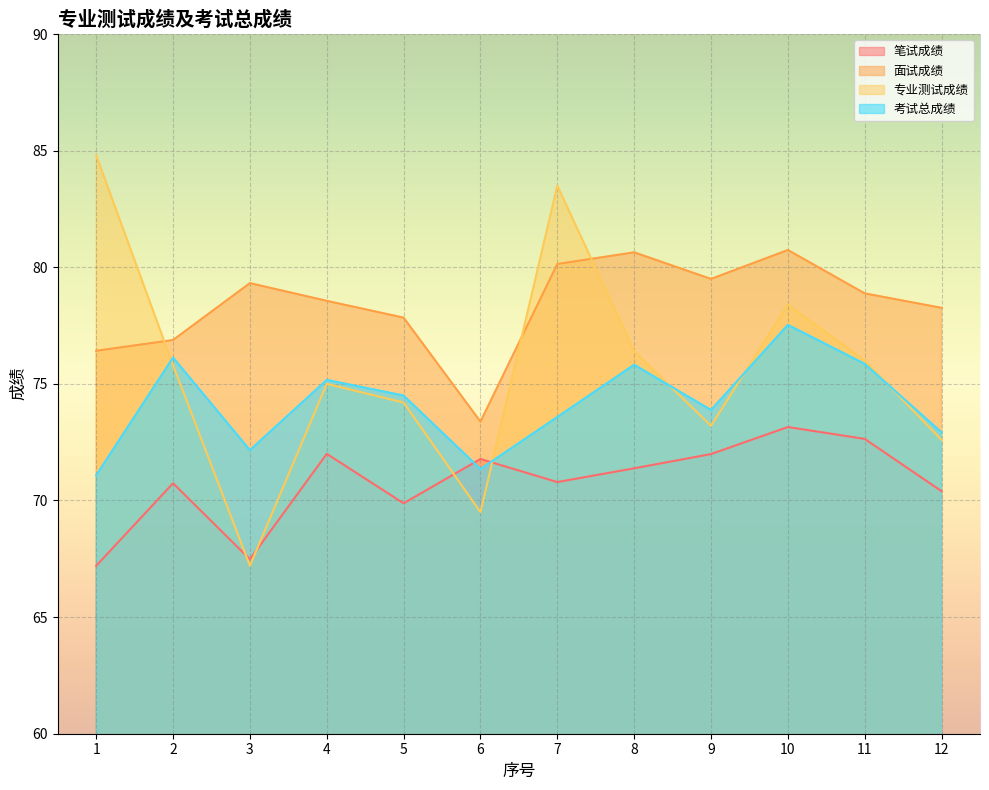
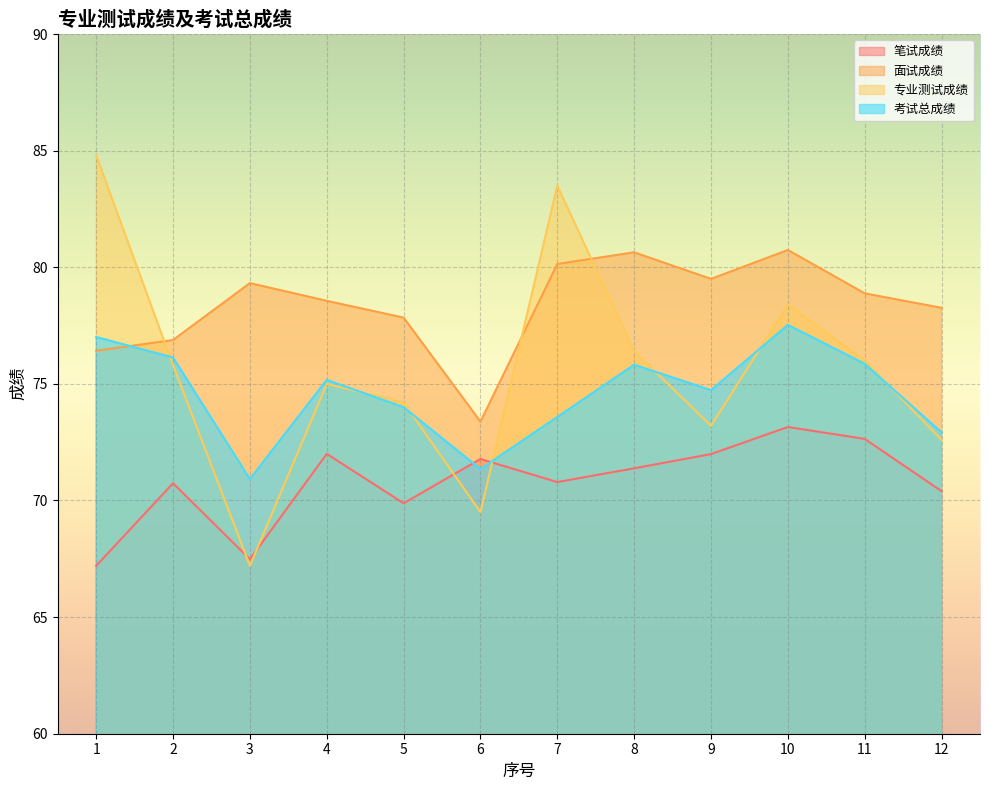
考试总成绩, 1: 71.1 -> 77.0
考试总成绩, 3: 72.2 -> 70.9
考试总成绩, 5: 74.5 -> 74.0
考试总成绩, 9: 73.9 -> 74.7
